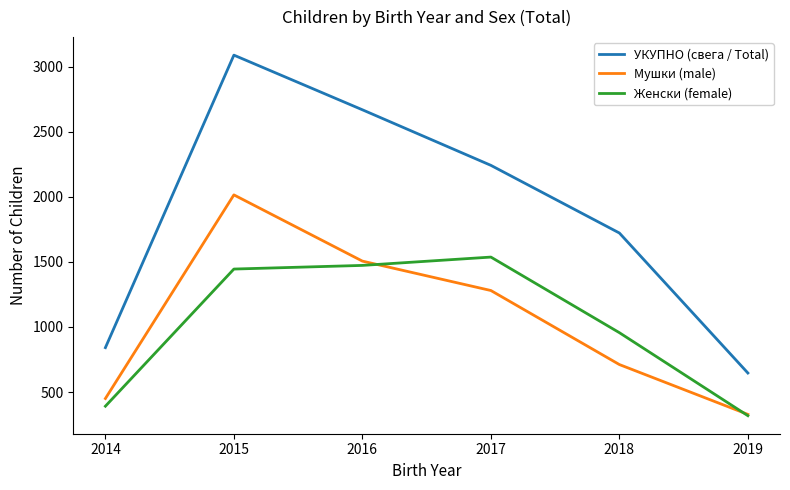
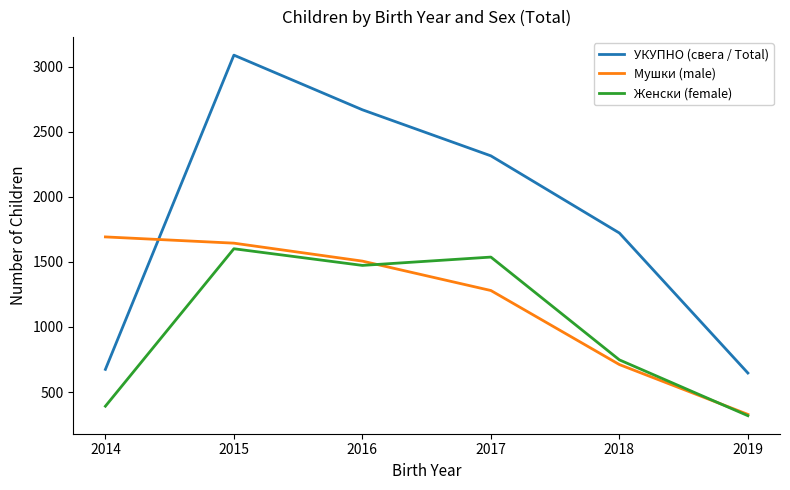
УКУПНО (свега / Total), 2014: 840 -> 670
Мушки (male), 2014: 450 -> 1690
Мушки (male), 2015: 2020 -> 1640
Женски (female), 2015: 1450 -> 1600
УКУПНО (свега / Total), 2017: 2240 -> 2320
Женски (female), 2018: 960 -> 750
